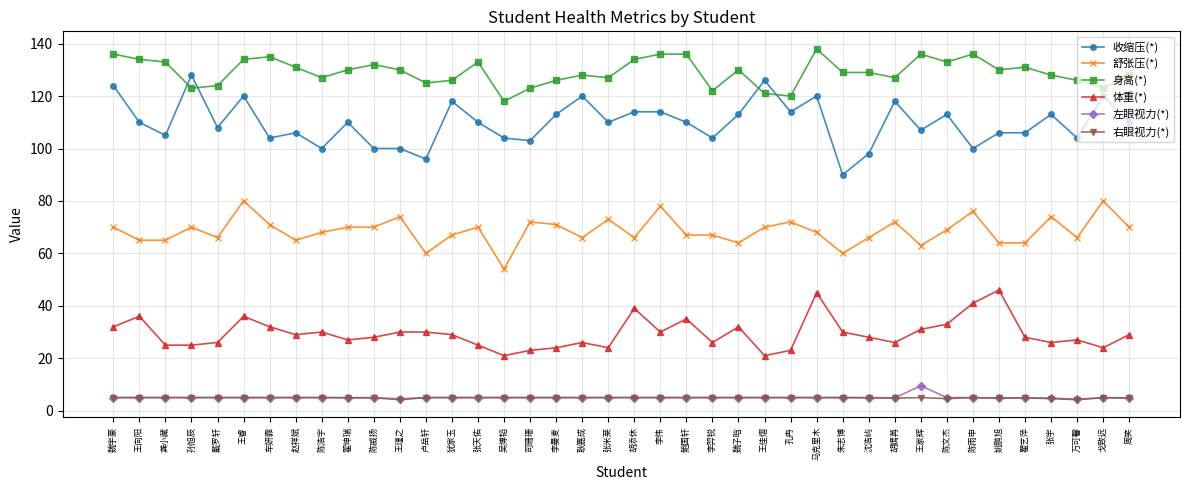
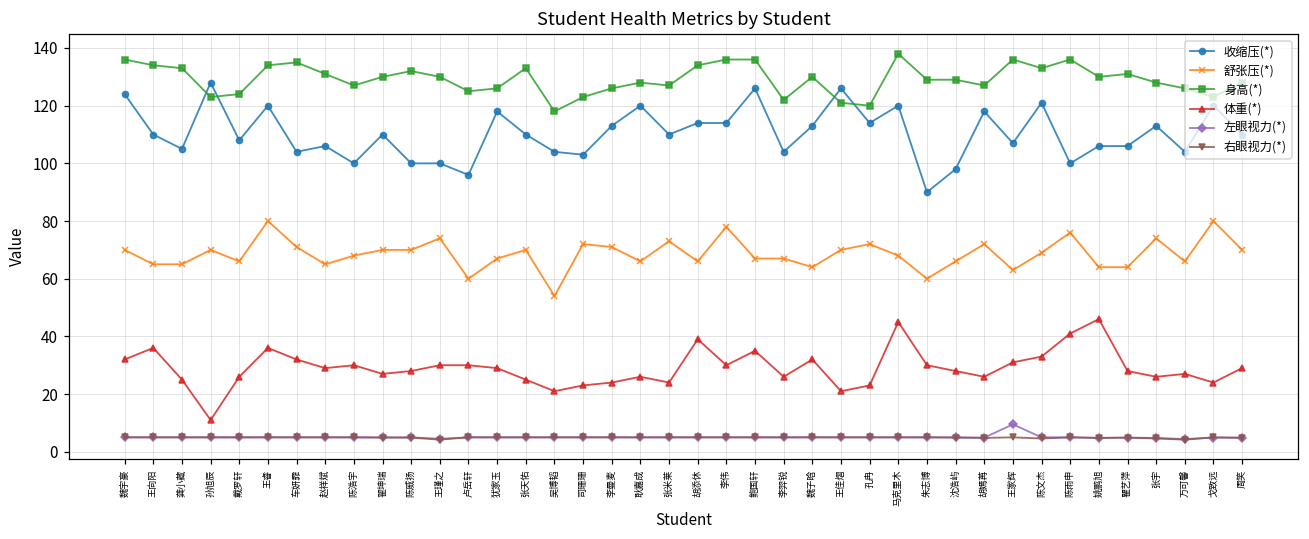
体重(*), 孙旭辰: 25 -> 11
收缩压(*), 鲍国轩: 110 -> 126
收缩压(*), 陈文杰: 113 -> 121
